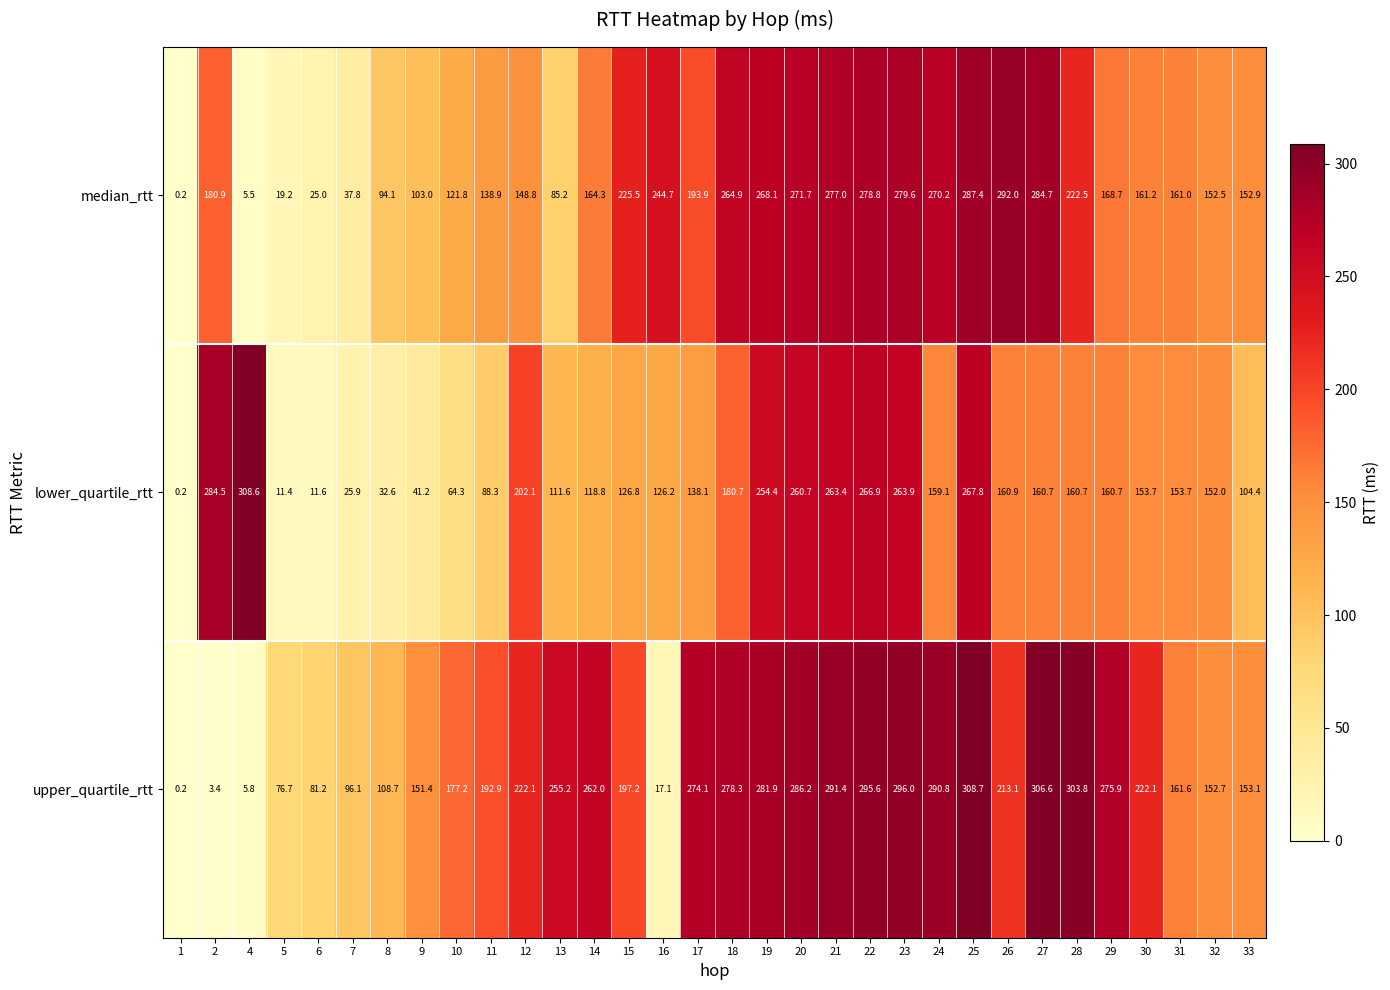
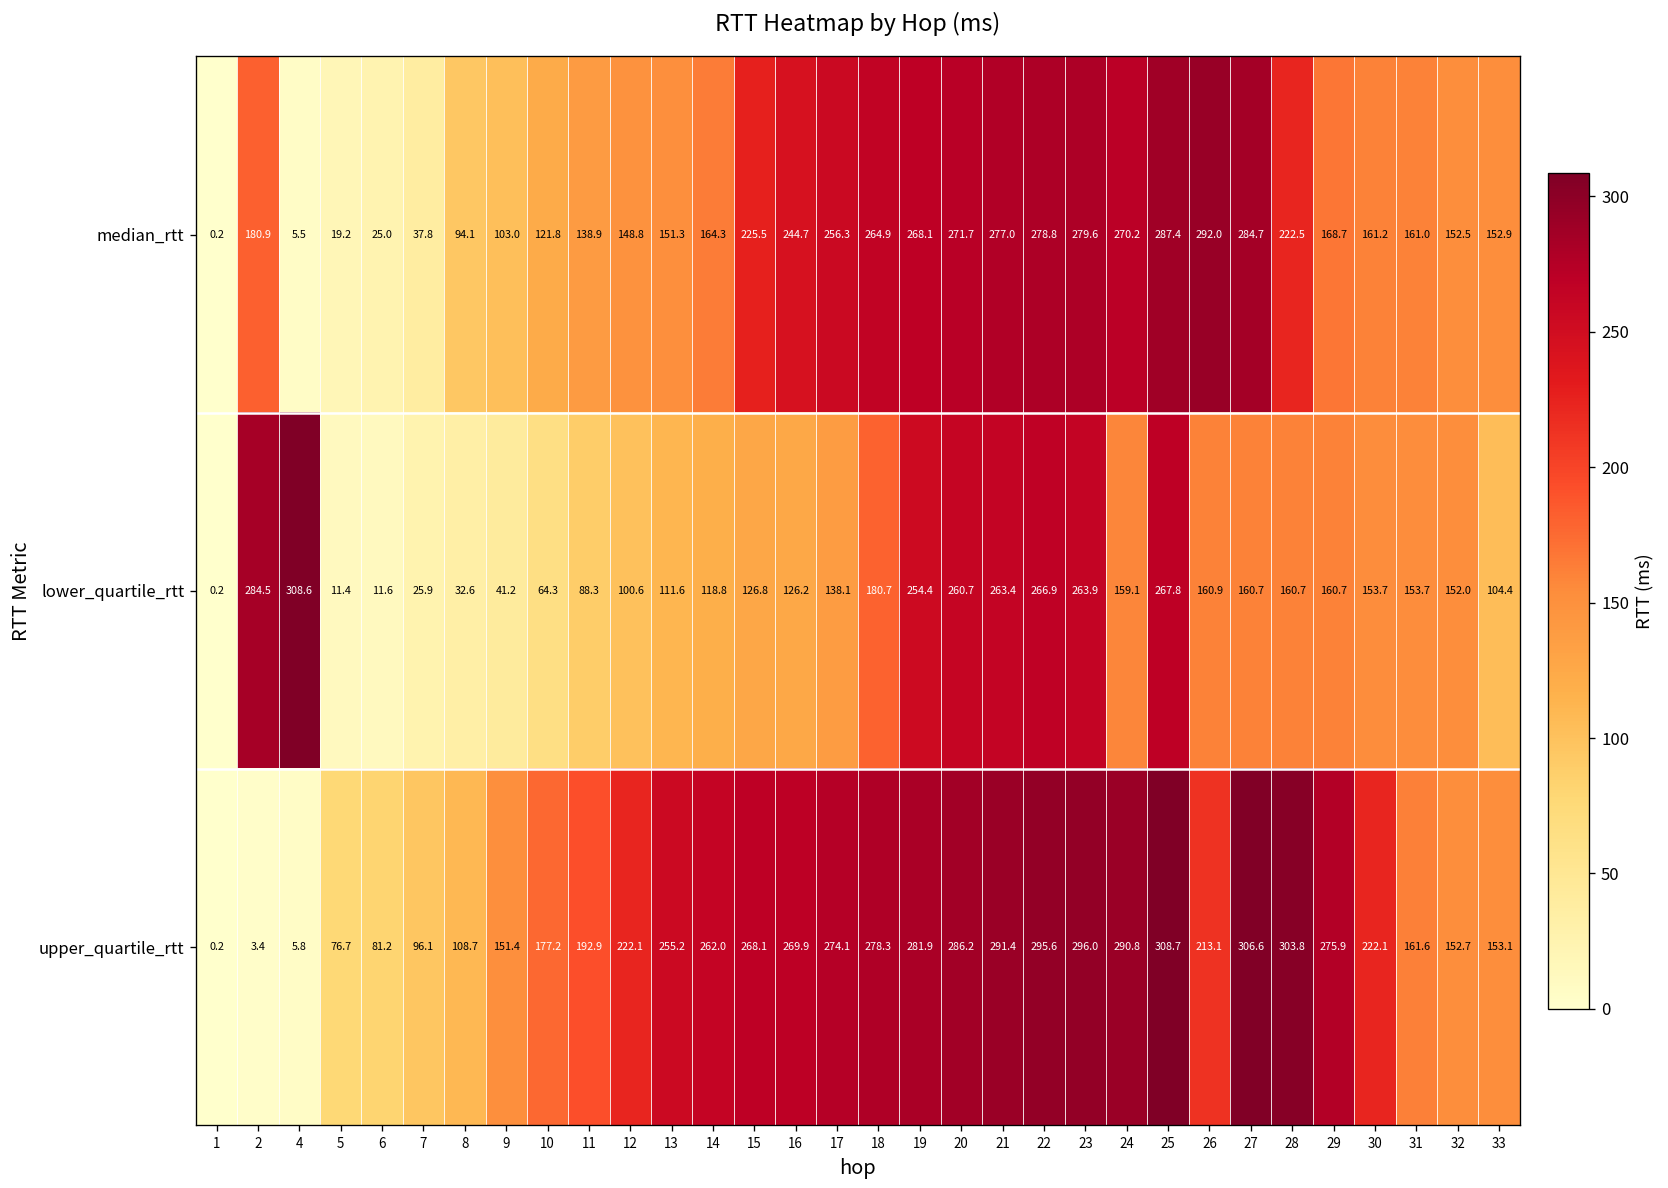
median_rtt, 13: 85.2 -> 151.3
median_rtt, 17: 193.9 -> 256.3
lower_quartile_rtt, 12: 202.1 -> 100.6
upper_quartile_rtt, 15: 197.2 -> 268.1
upper_quartile_rtt, 16: 17.1 -> 269.9
